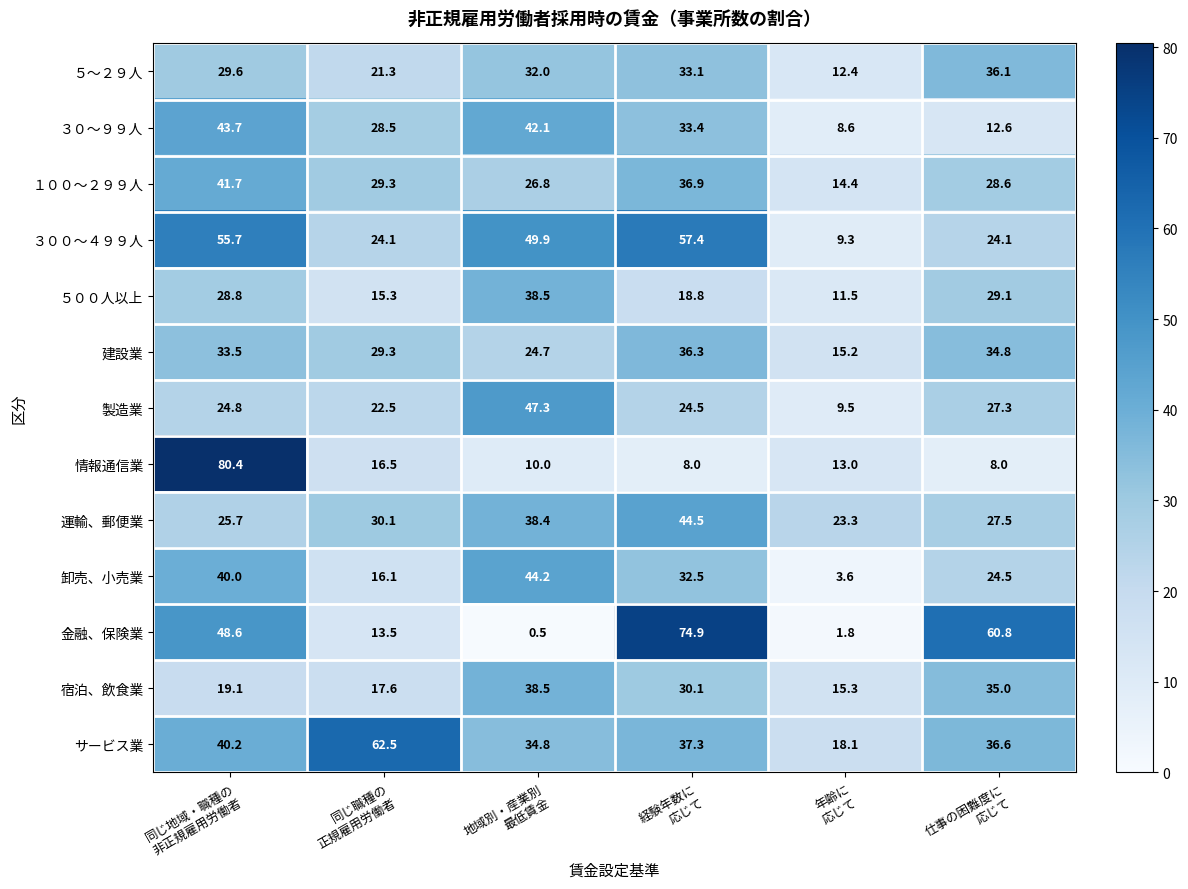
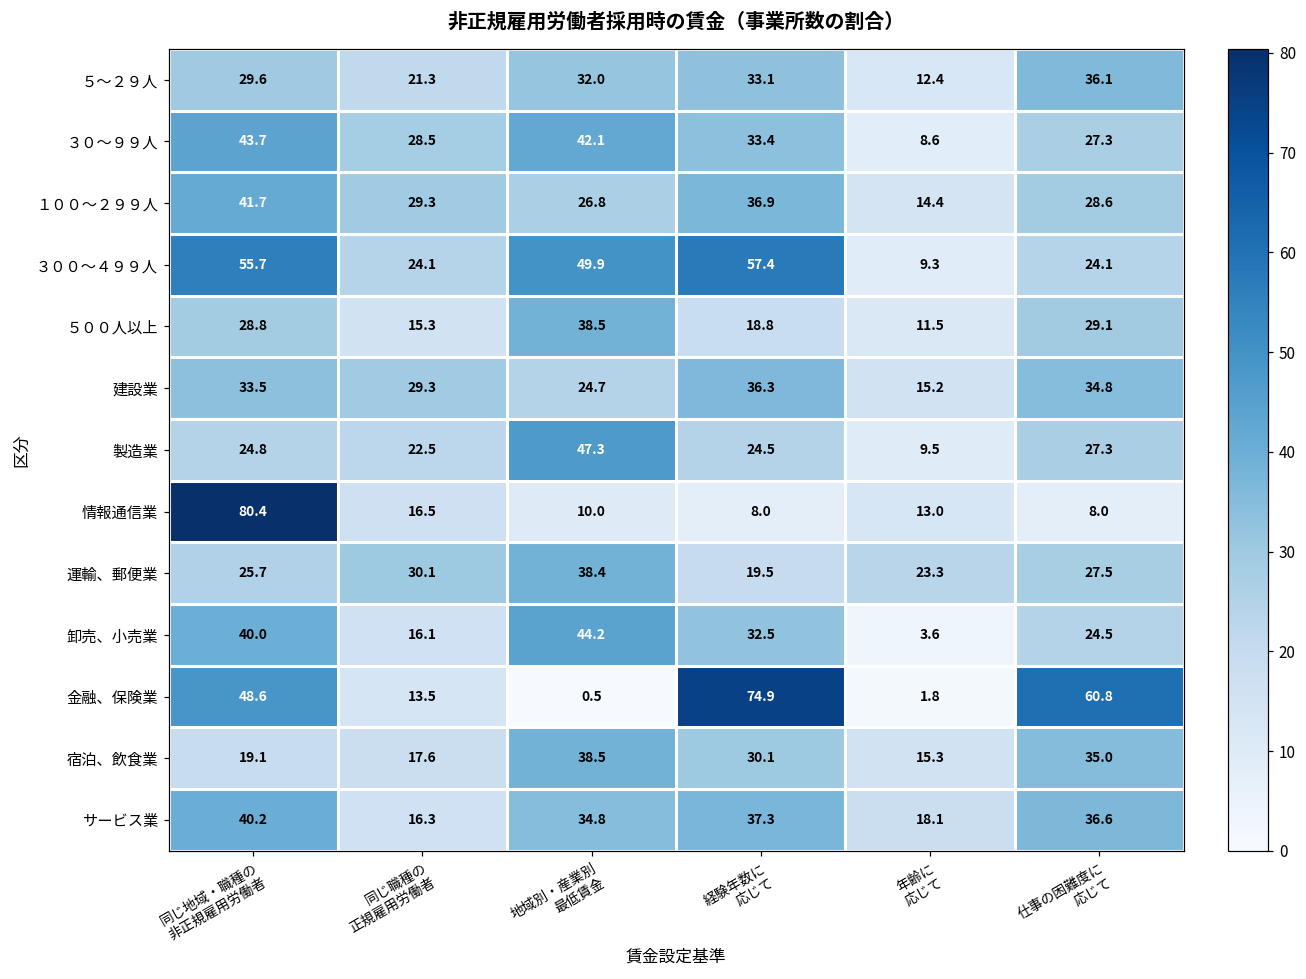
３０～９９人, 仕事の困難度に 応じて: 12.6 -> 27.3
運輸、郵便業, 経験年数に 応じて: 44.5 -> 19.5
サービス業, 同じ職種の 正規雇用労働者: 62.5 -> 16.3
